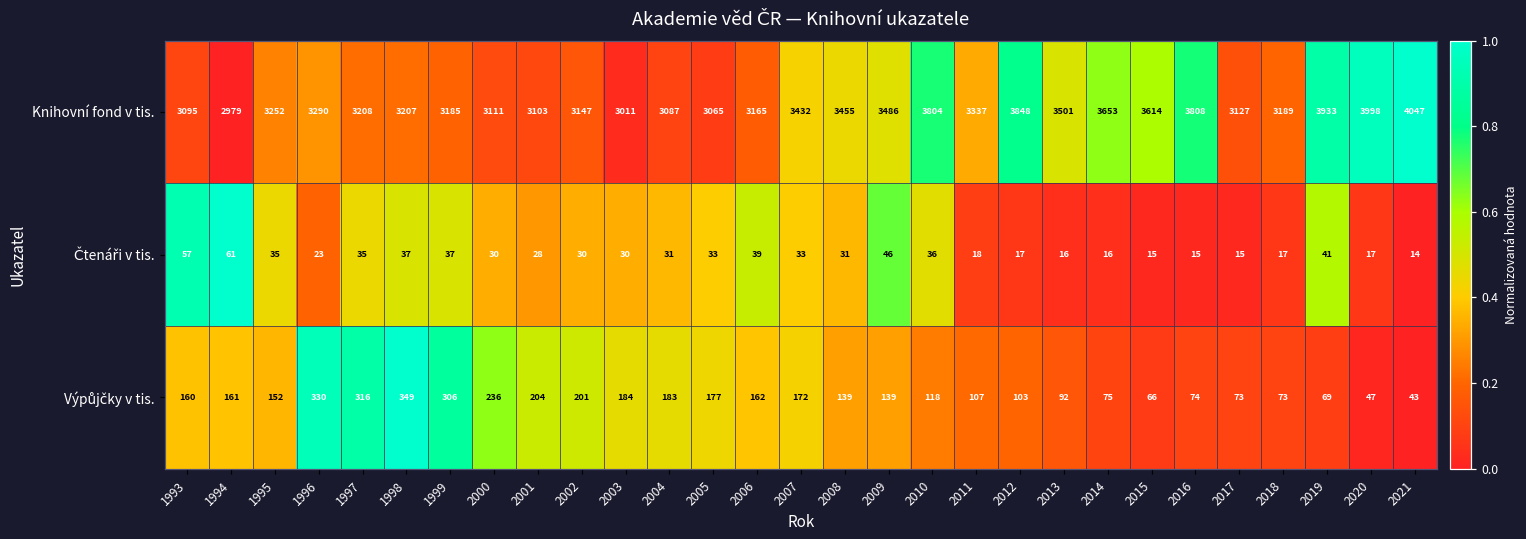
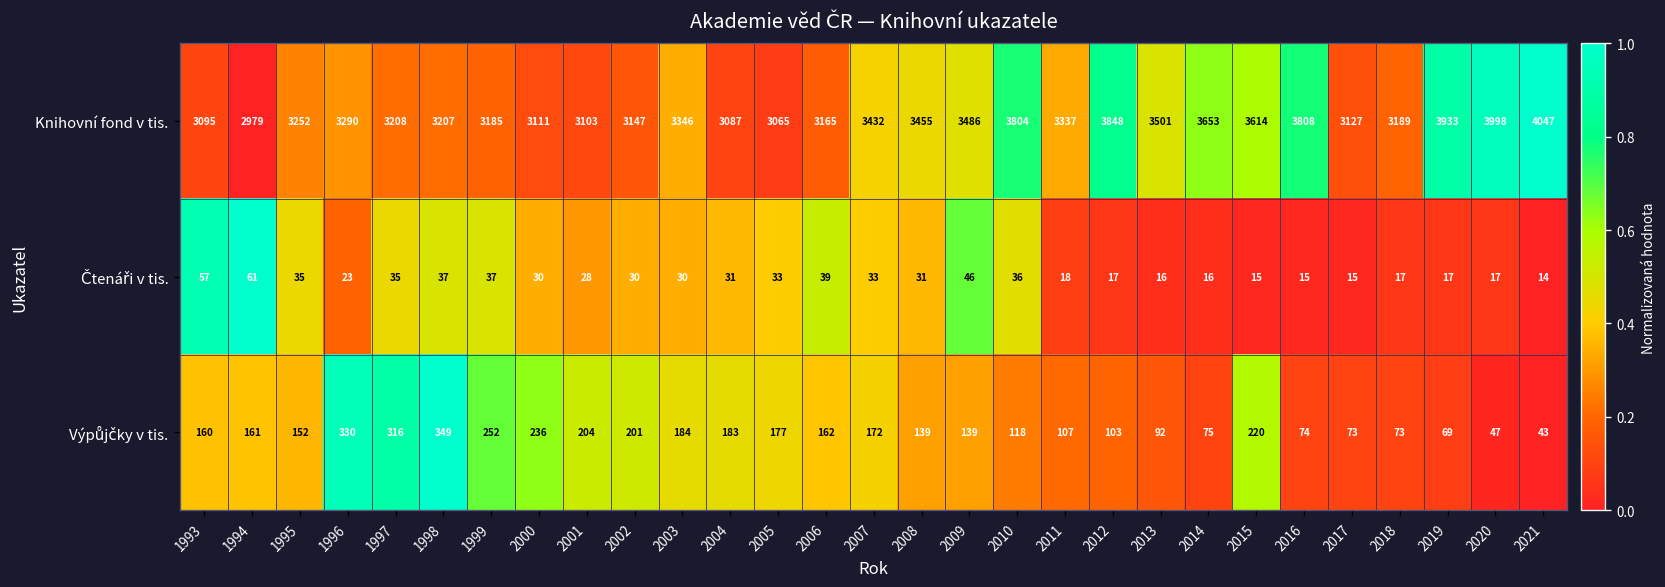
Knihovní fond v tis., 2003: 3011 -> 3346
Čtenáři v tis., 2019: 41 -> 17
Výpůjčky v tis., 1999: 306 -> 252
Výpůjčky v tis., 2015: 66 -> 220
